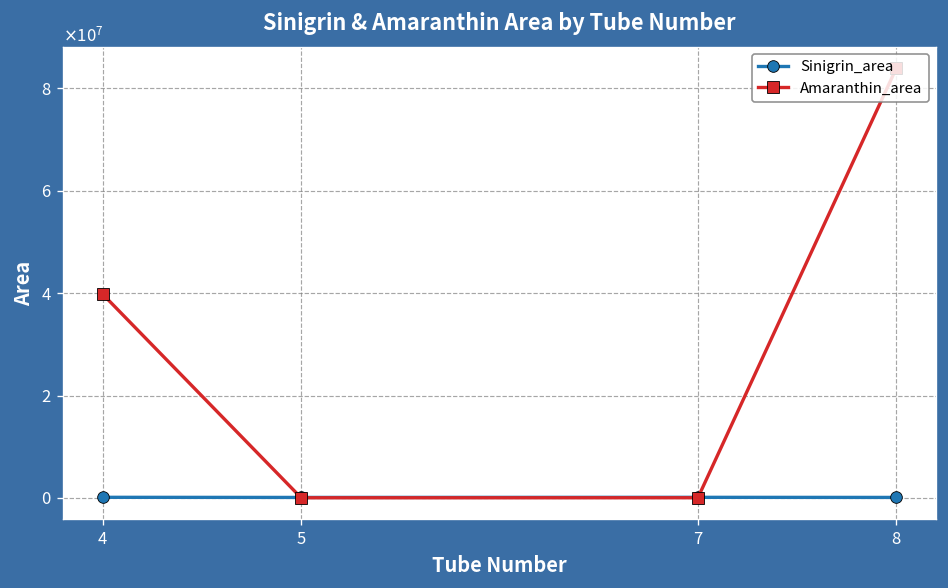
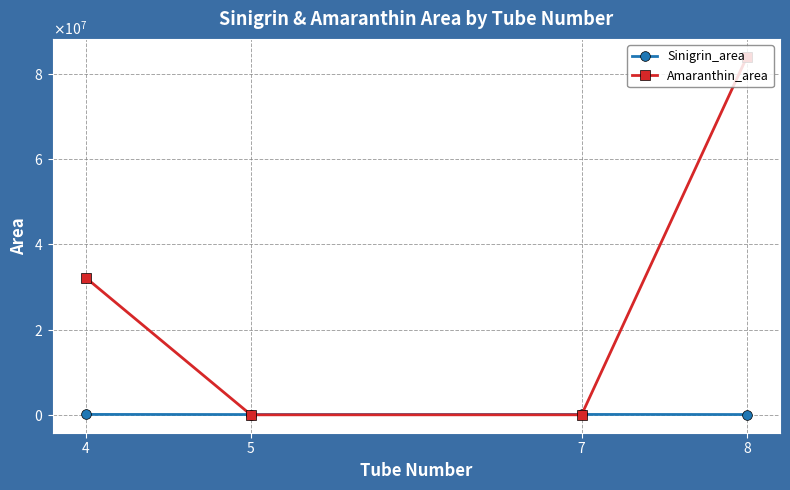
Amaranthin_area, 4: 40000000 -> 32000000
